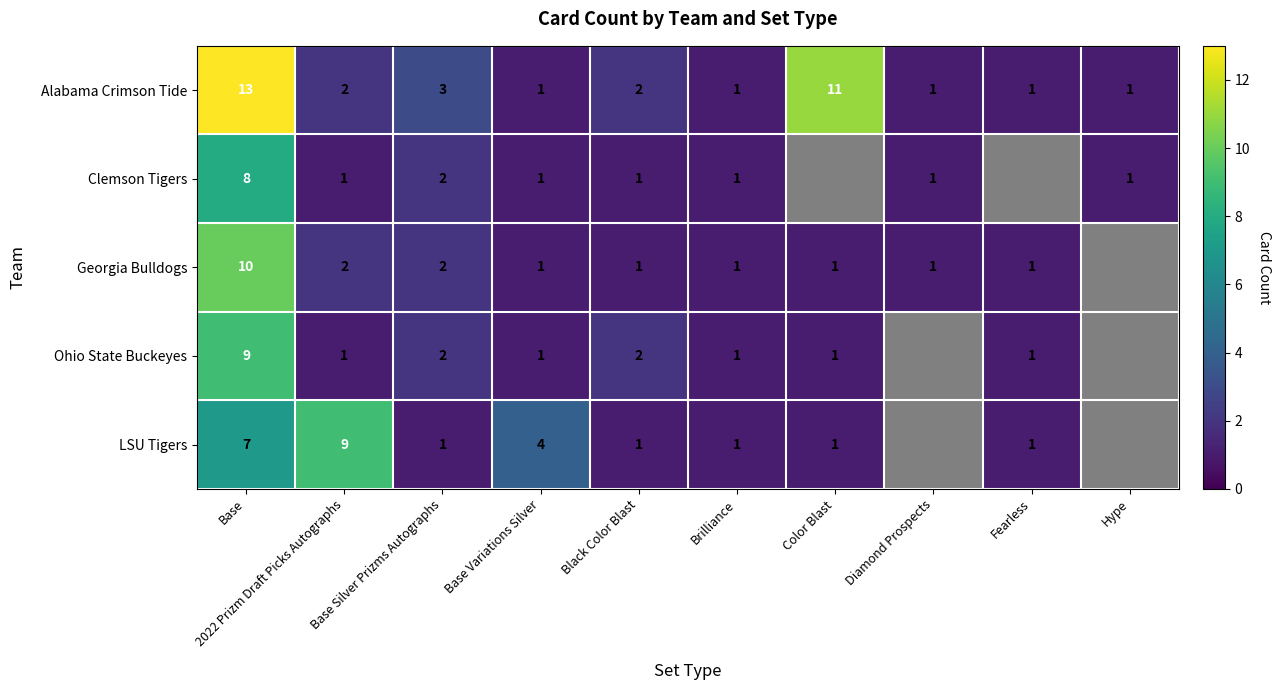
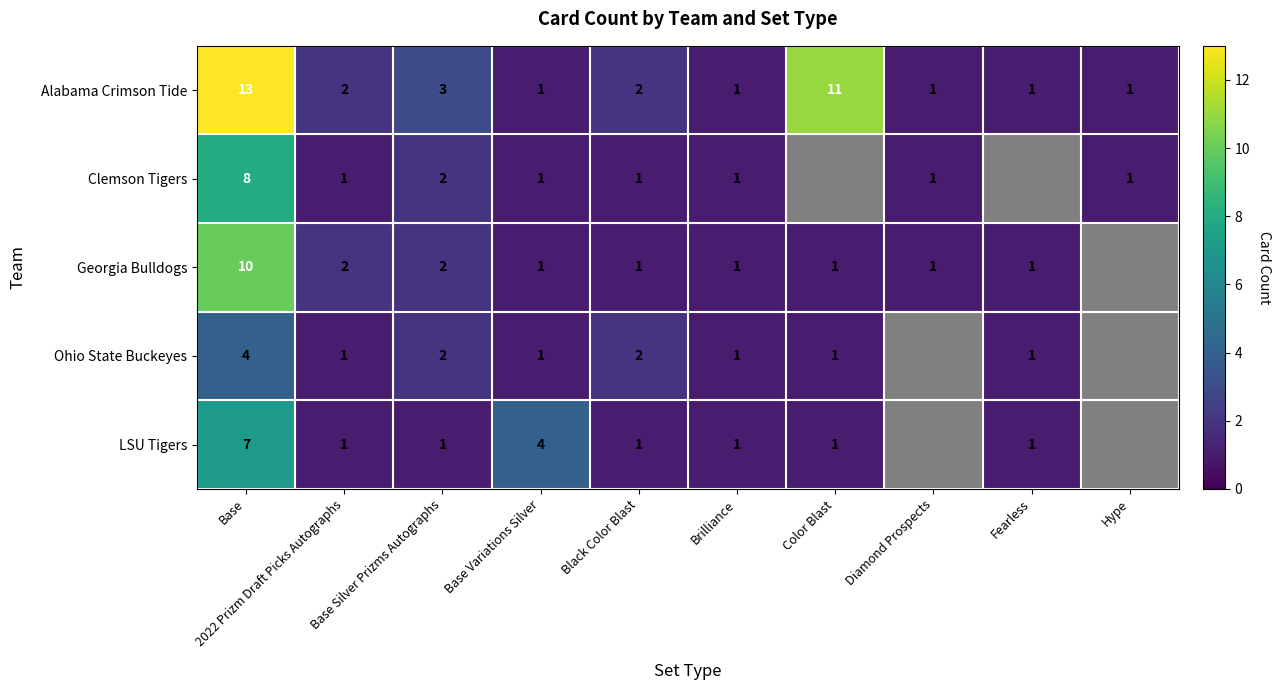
Ohio State Buckeyes, Base: 9 -> 4
LSU Tigers, 2022 Prizm Draft Picks Autographs: 9 -> 1
